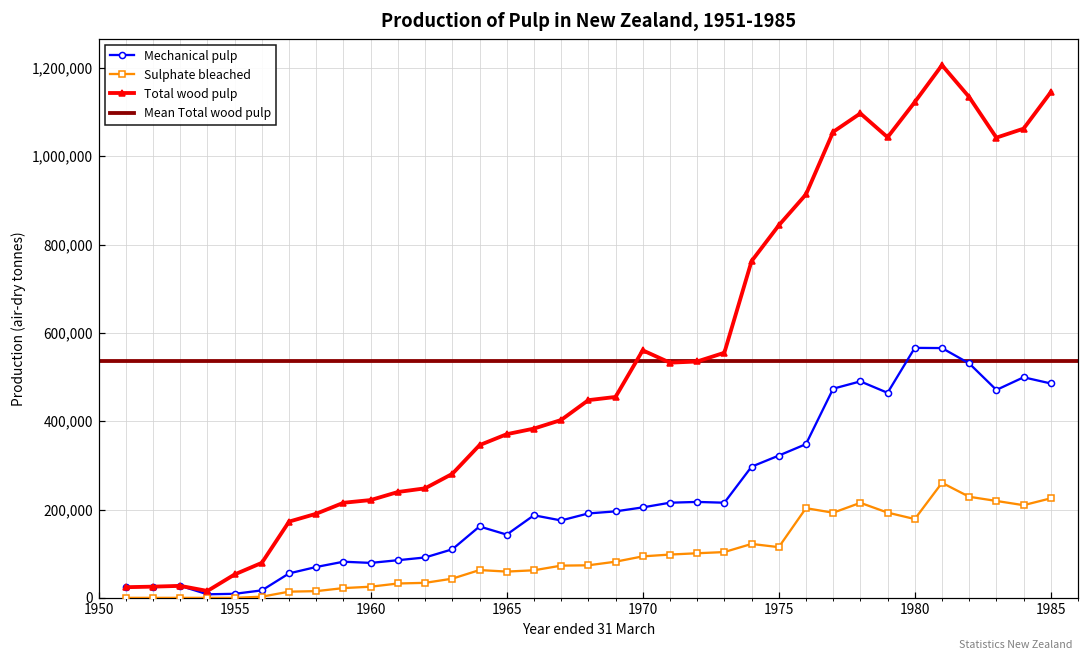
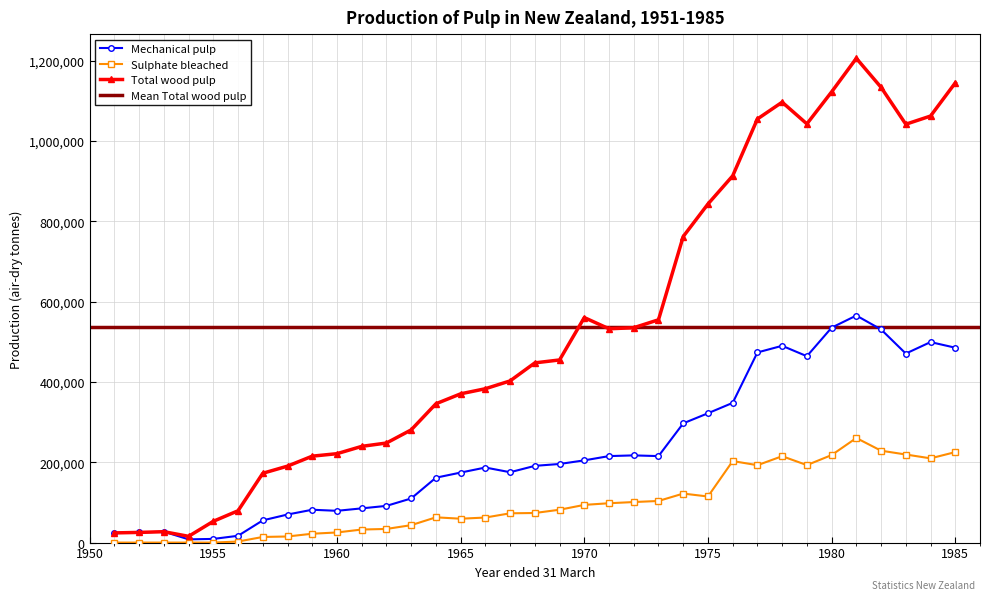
Mechanical pulp, 1965: 140,000 -> 170,000
Mechanical pulp, 1980: 570,000 -> 540,000
Sulphate bleached, 1980: 180,000 -> 220,000
